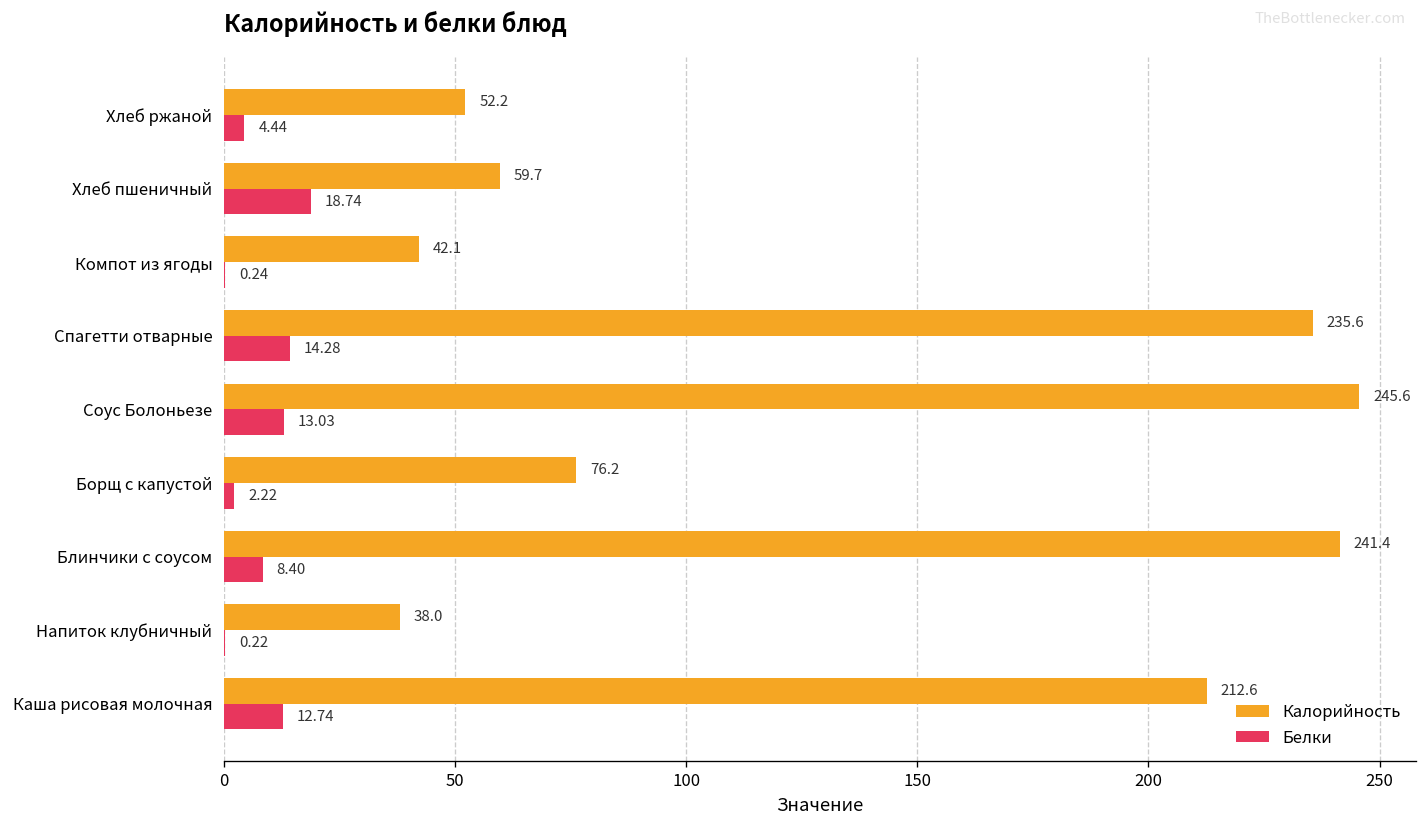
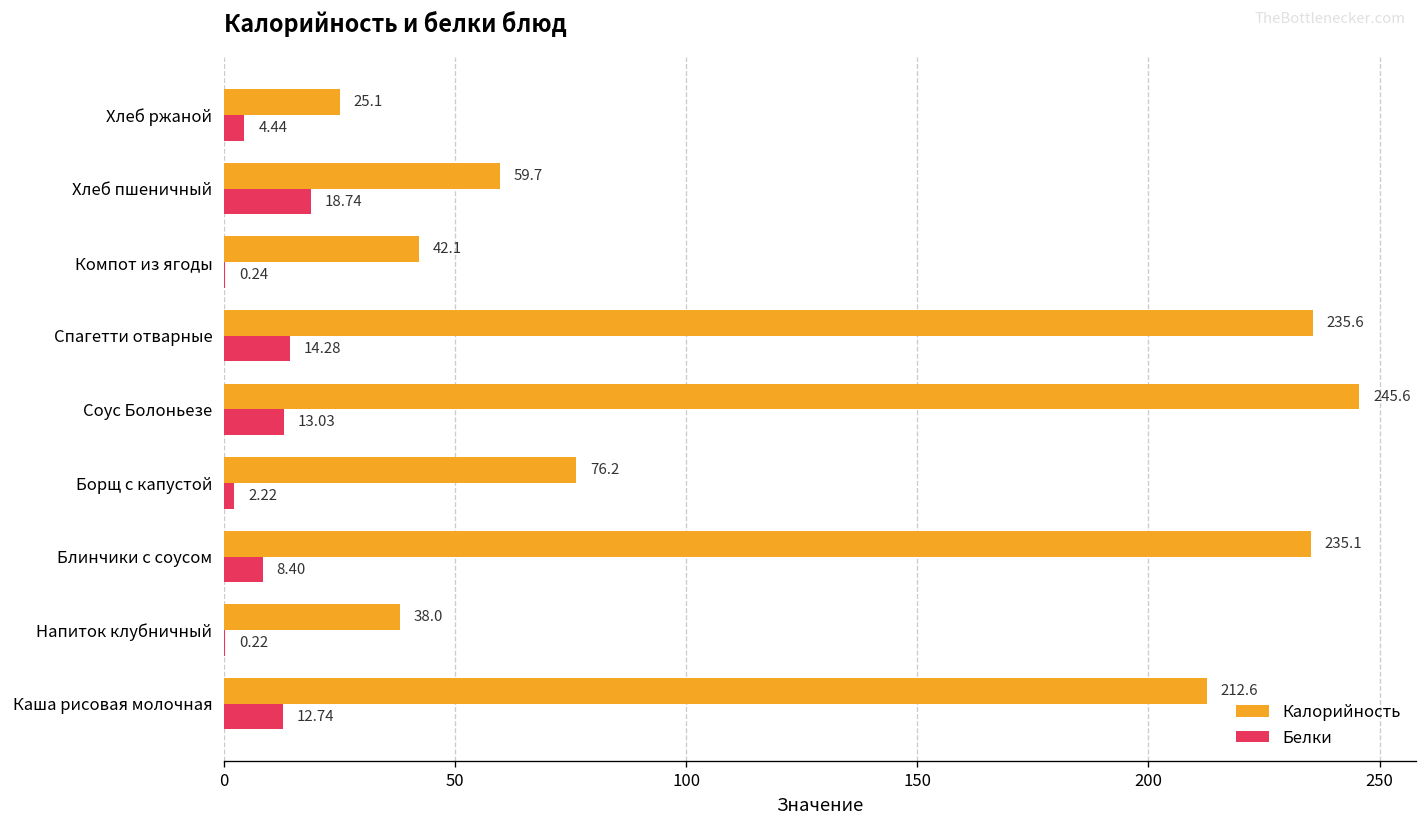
Калорийность, Хлеб ржаной: 52.2 -> 25.1
Калорийность, Блинчики с соусом: 241.4 -> 235.1
